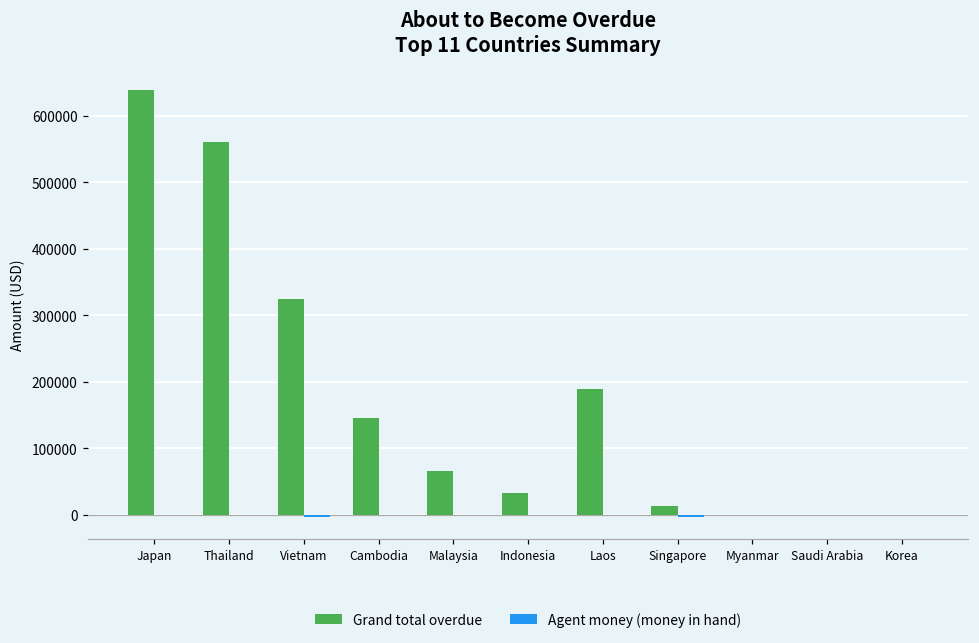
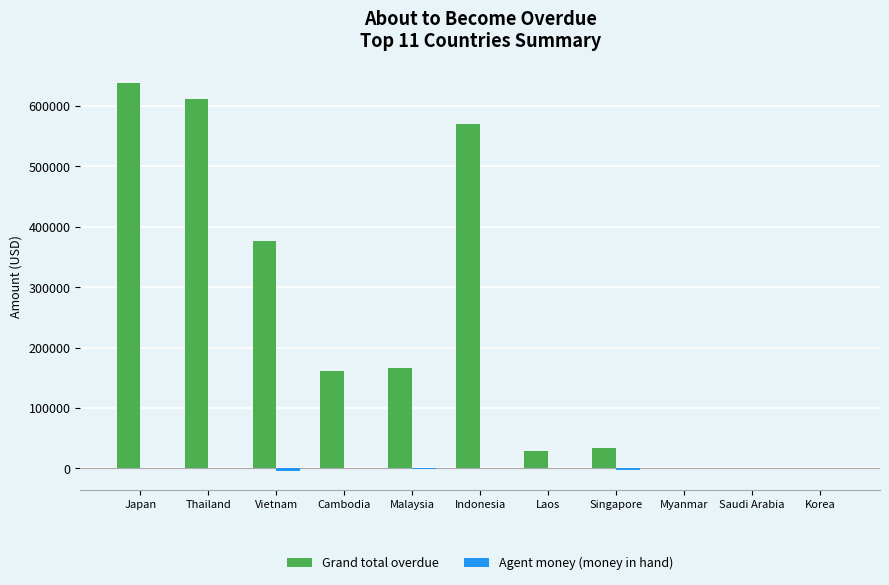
Grand total overdue, Thailand: 560000 -> 610000
Grand total overdue, Vietnam: 330000 -> 380000
Grand total overdue, Cambodia: 150000 -> 160000
Grand total overdue, Malaysia: 70000 -> 170000
Grand total overdue, Indonesia: 30000 -> 570000
Grand total overdue, Laos: 190000 -> 30000
Grand total overdue, Singapore: 10000 -> 30000
